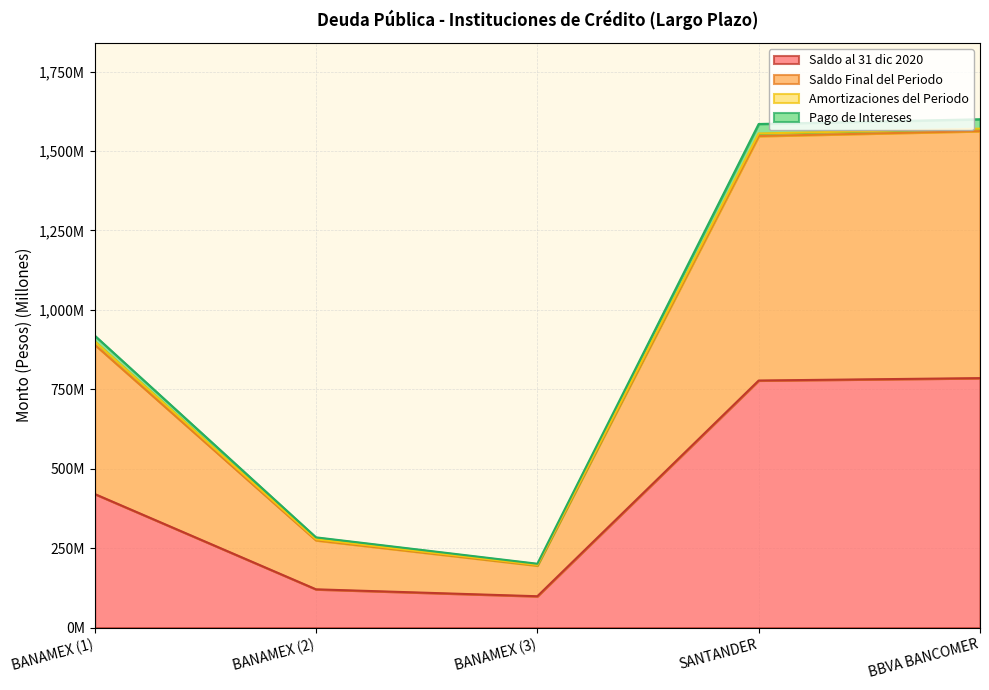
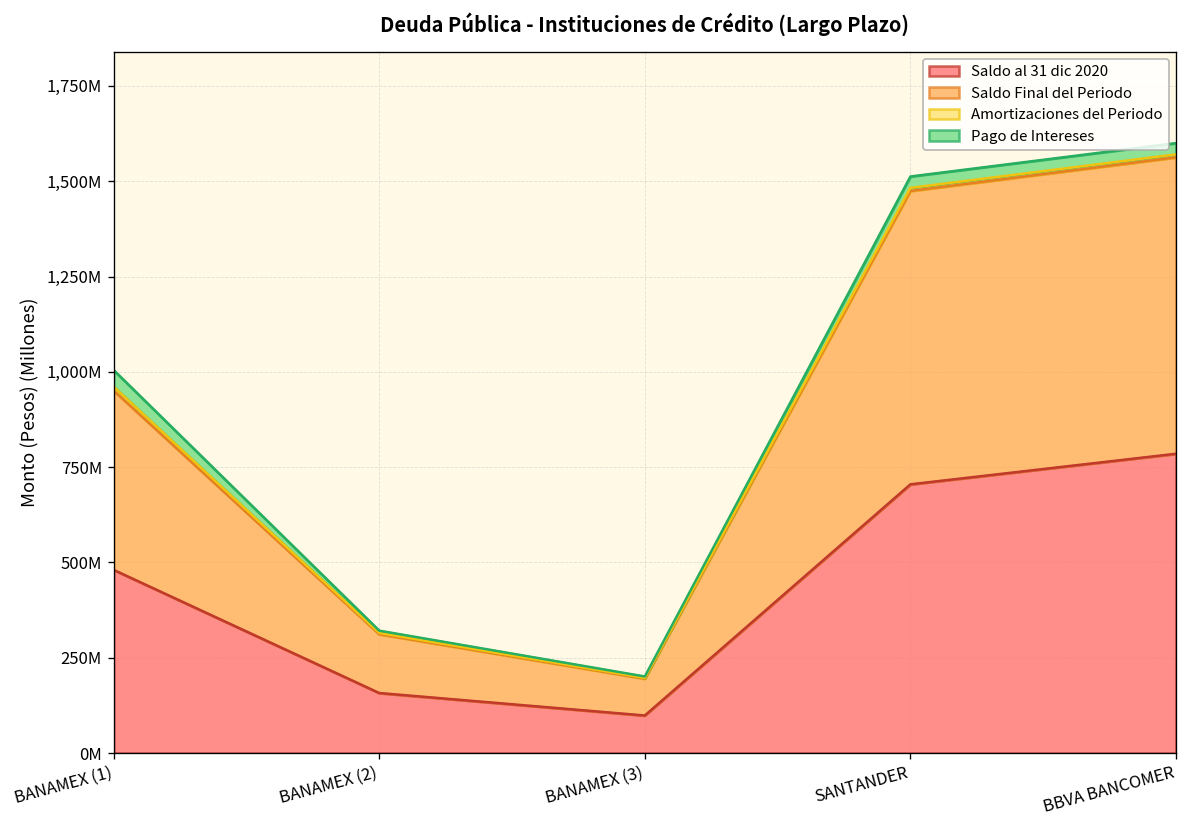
Saldo al 31 dic 2020, BANAMEX (1): 420,000,000 -> 480,000,000
Pago de Intereses, BANAMEX (1): 20,000,000 -> 40,000,000
Saldo al 31 dic 2020, BANAMEX (2): 120,000,000 -> 160,000,000
Saldo al 31 dic 2020, SANTANDER: 780,000,000 -> 710,000,000
